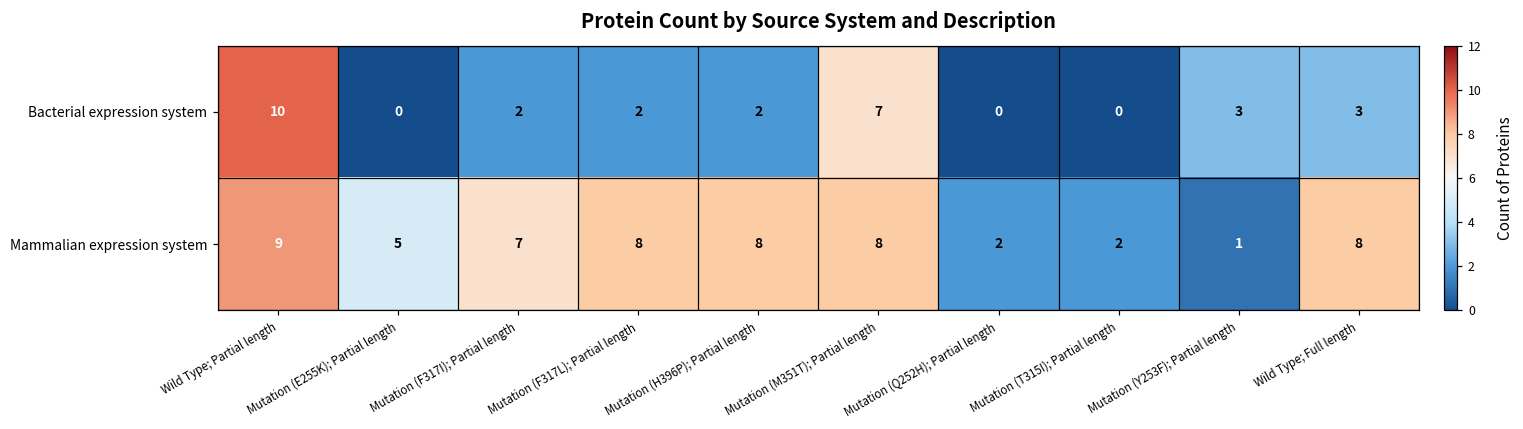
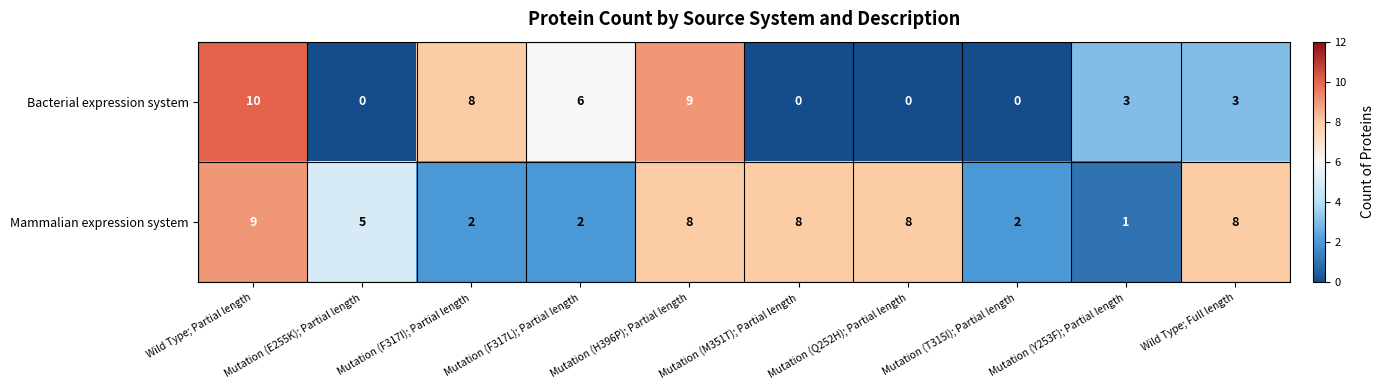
Bacterial expression system, Mutation (F317I); Partial length: 2 -> 8
Bacterial expression system, Mutation (F317L); Partial length: 2 -> 6
Bacterial expression system, Mutation (H396P); Partial length: 2 -> 9
Bacterial expression system, Mutation (M351T); Partial length: 7 -> 0
Mammalian expression system, Mutation (F317I); Partial length: 7 -> 2
Mammalian expression system, Mutation (F317L); Partial length: 8 -> 2
Mammalian expression system, Mutation (Q252H); Partial length: 2 -> 8
